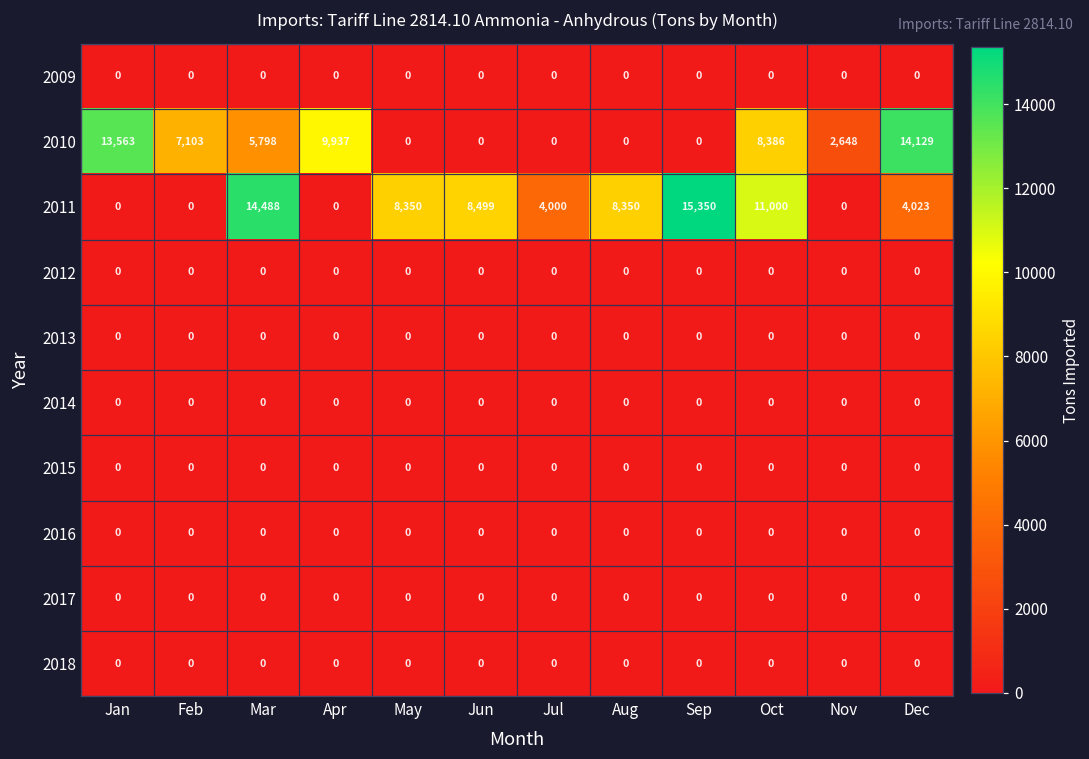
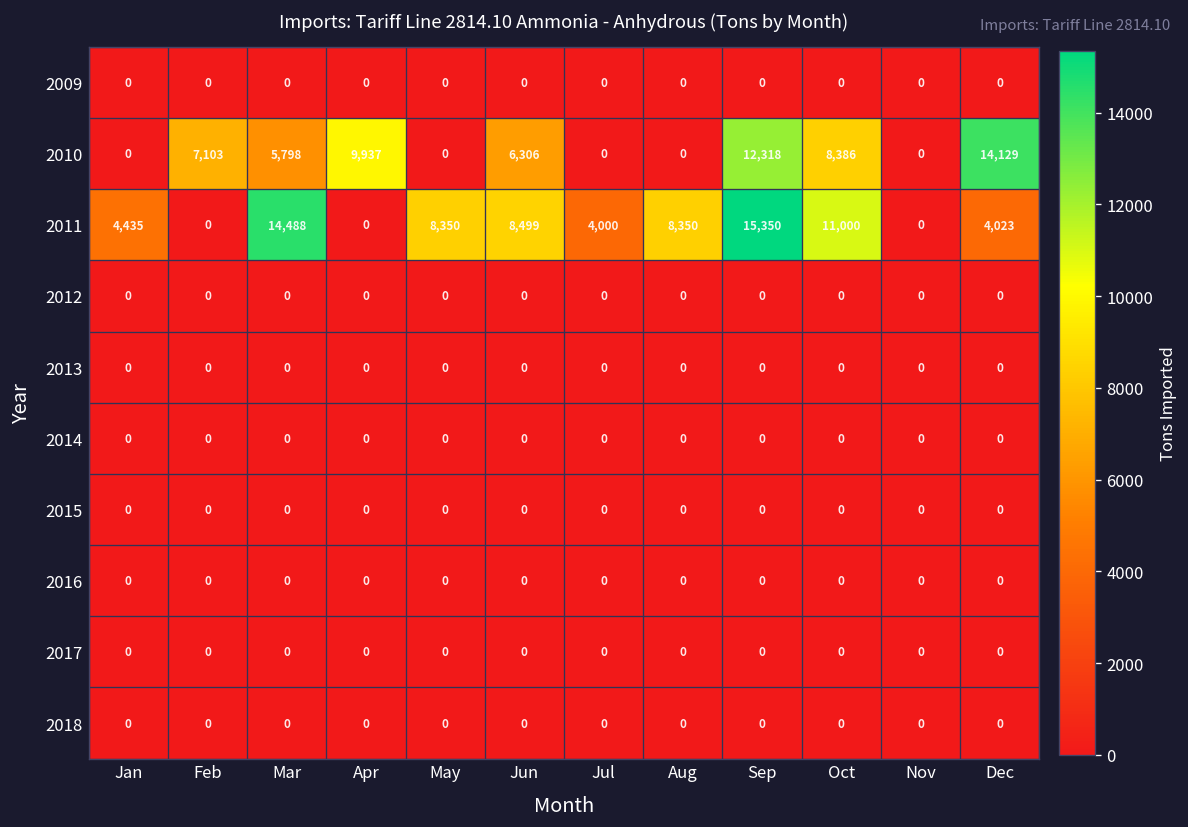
2010, Jan: 13,563 -> 0
2010, Jun: 0 -> 6,306
2010, Sep: 0 -> 12,318
2010, Nov: 2,648 -> 0
2011, Jan: 0 -> 4,435
